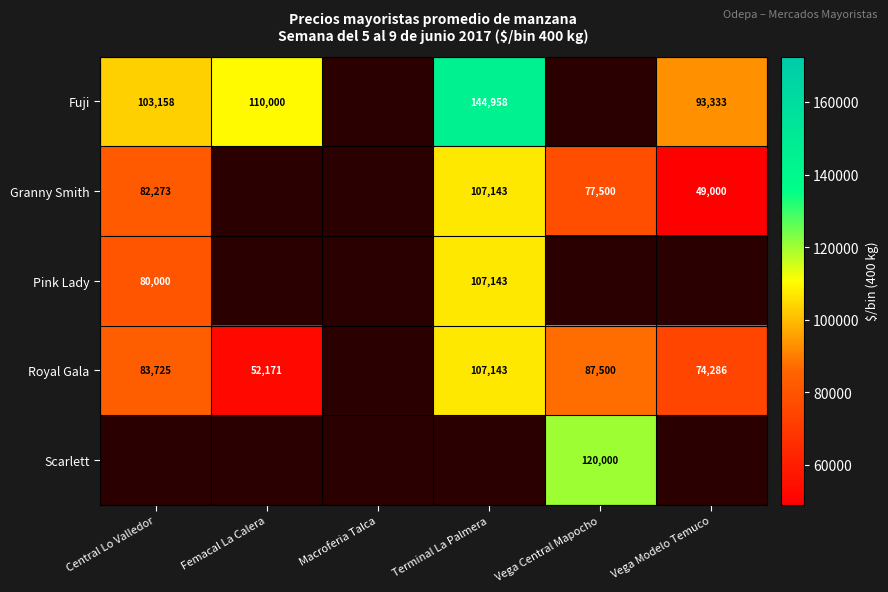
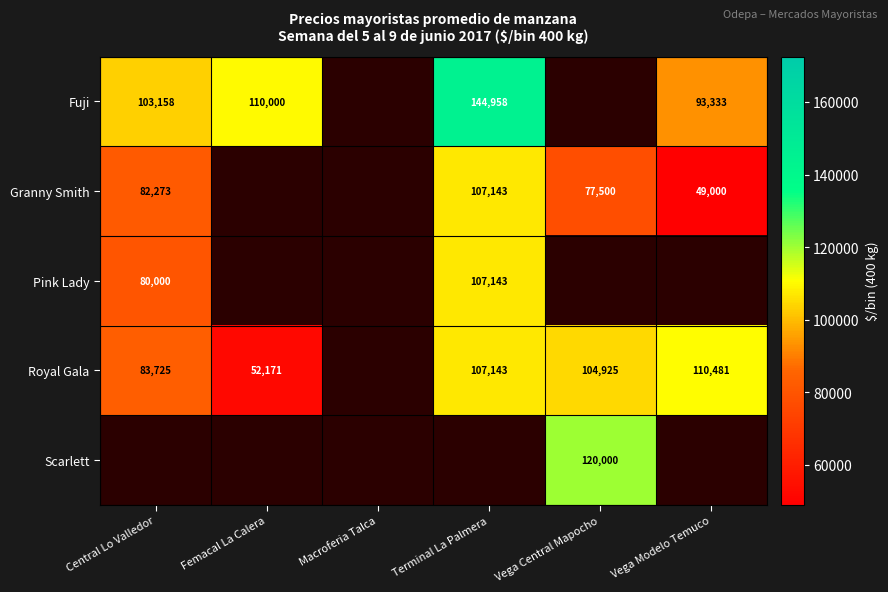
Royal Gala, Vega Central Mapocho: 87,500 -> 104,925
Royal Gala, Vega Modelo Temuco: 74,286 -> 110,481
